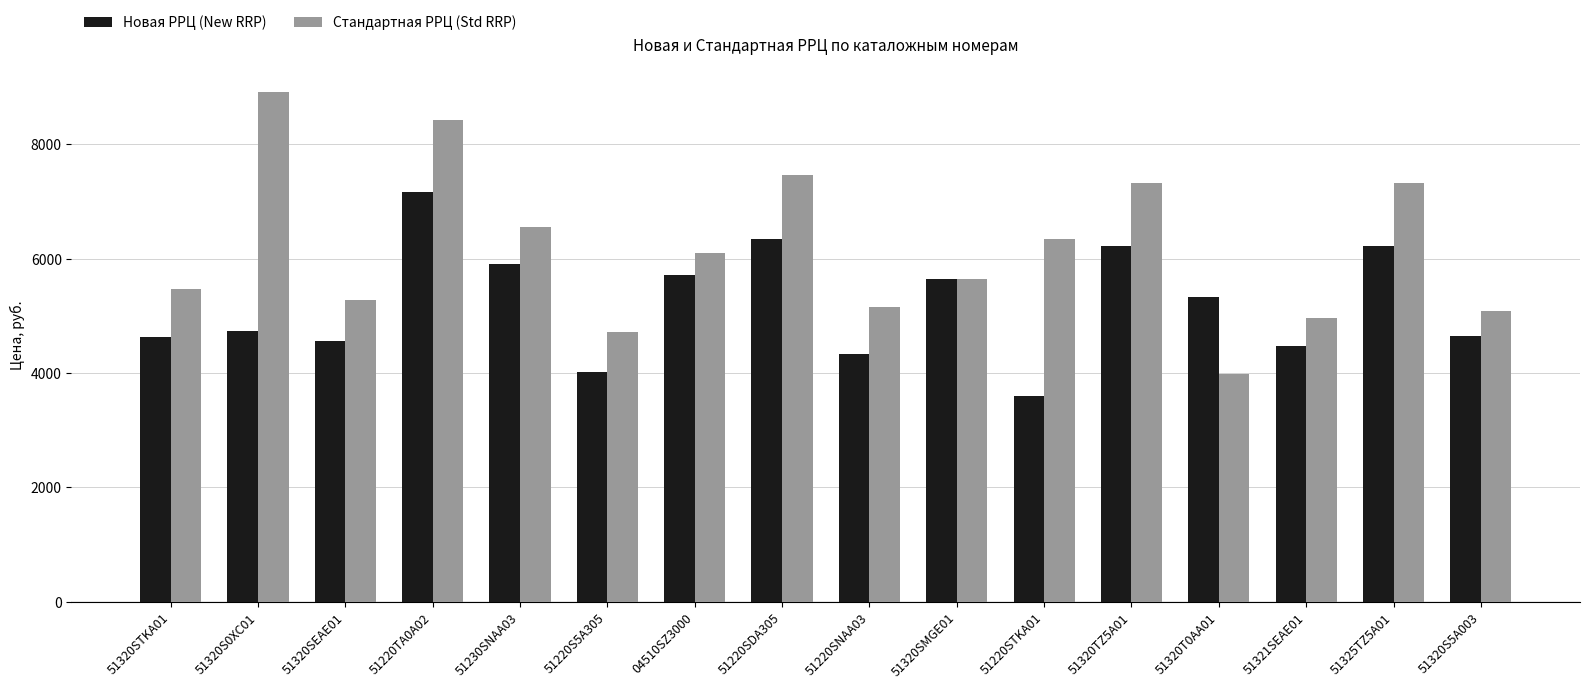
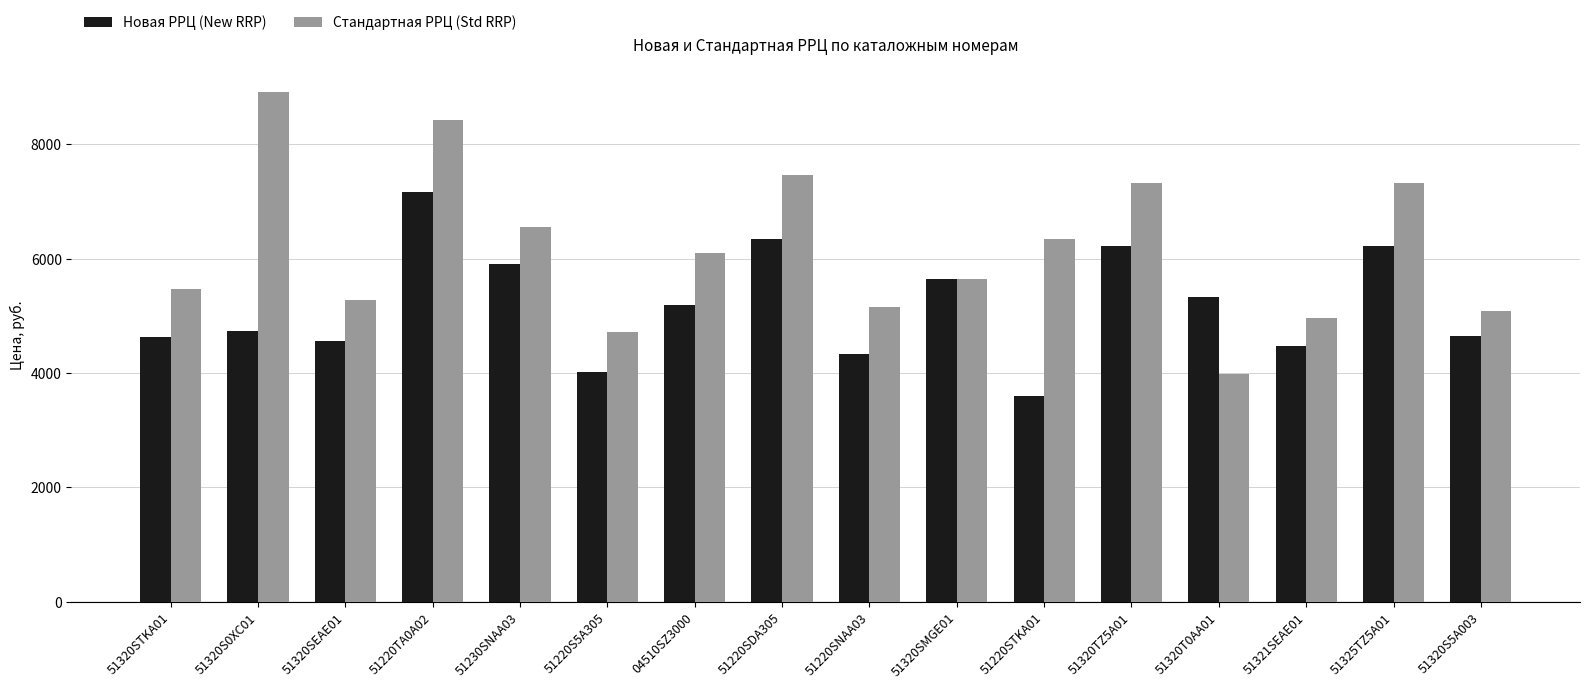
Новая РРЦ (New RRP), 04510SZ3000: 5700 -> 5200
